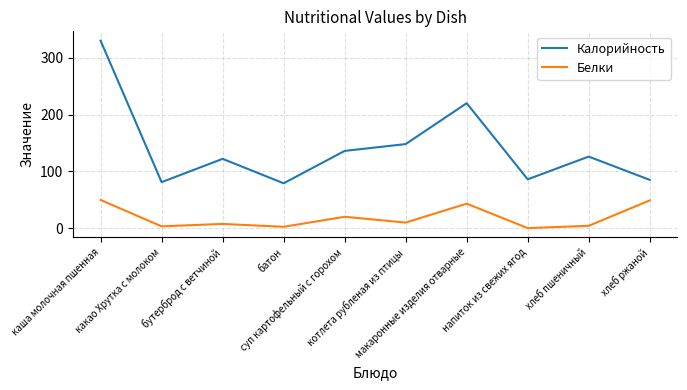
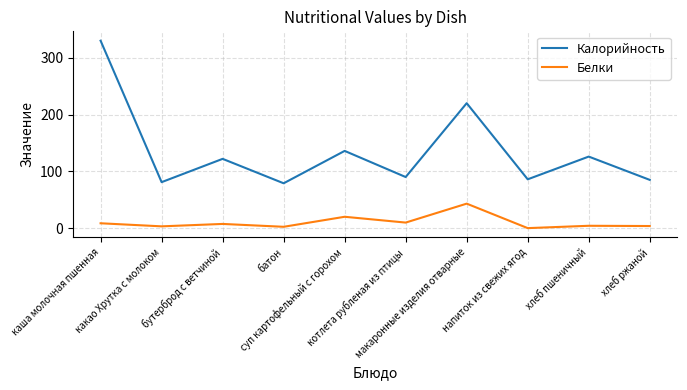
Белки, каша молочная пшенная: 50 -> 10
Калорийность, котлета рубленая из птицы: 150 -> 90
Белки, хлеб ржаной: 50 -> 0
